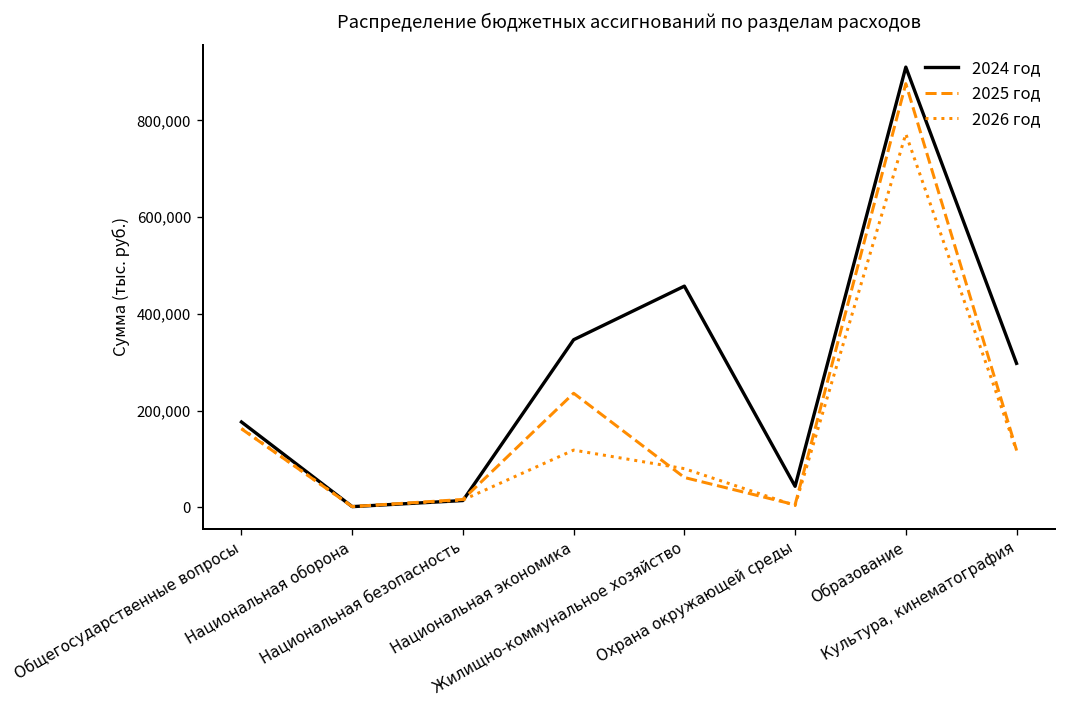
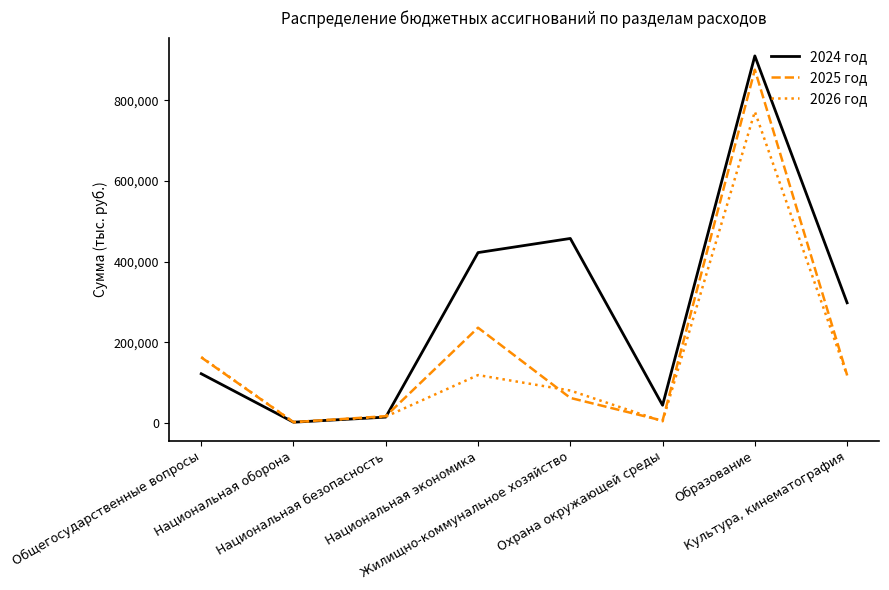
2024 год, Общегосударственные вопросы: 180,000 -> 120,000
2024 год, Национальная экономика: 350,000 -> 420,000
